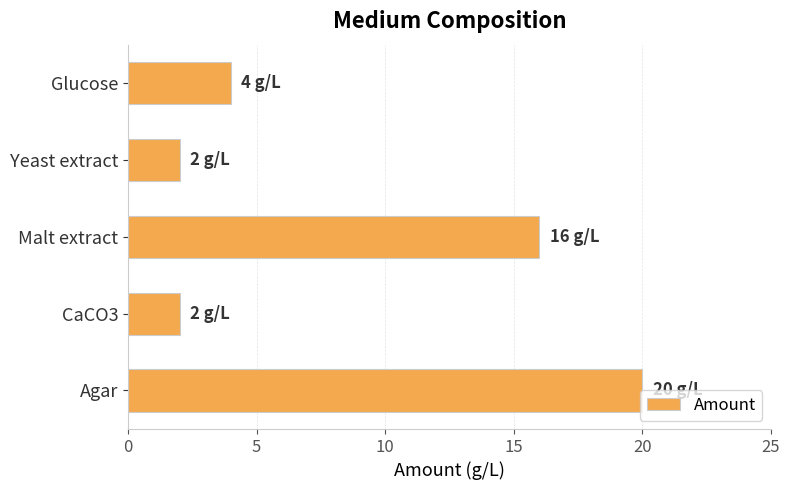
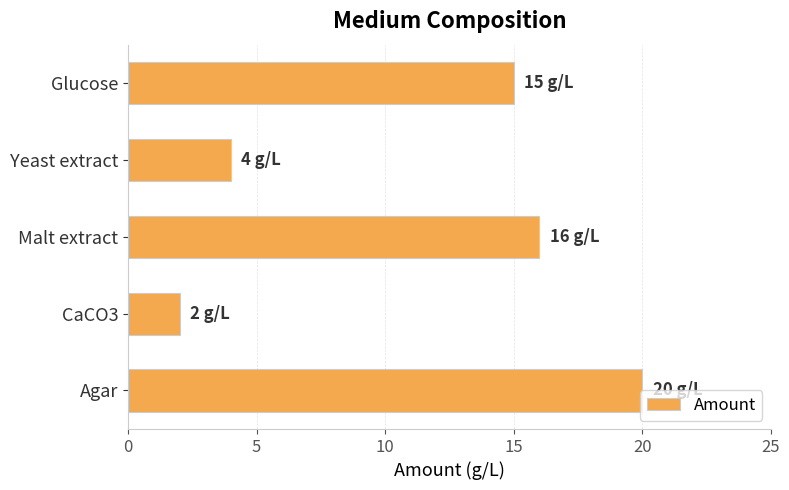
Glucose: 4 -> 15
Yeast extract: 2 -> 4
